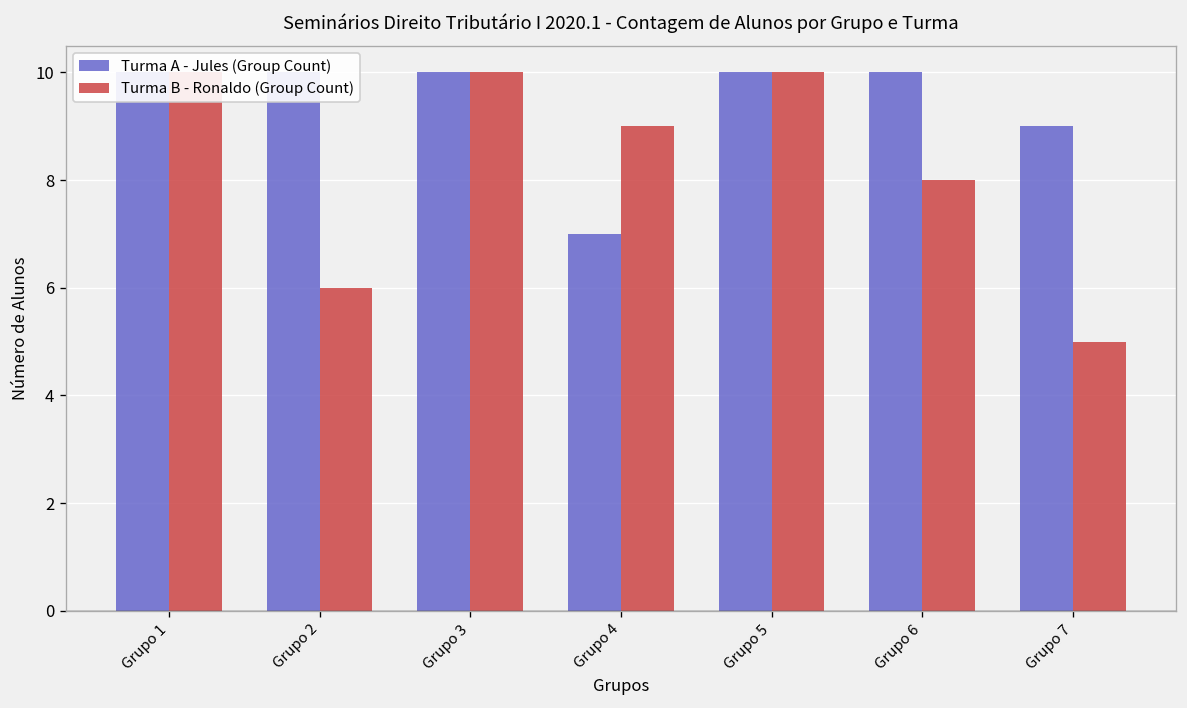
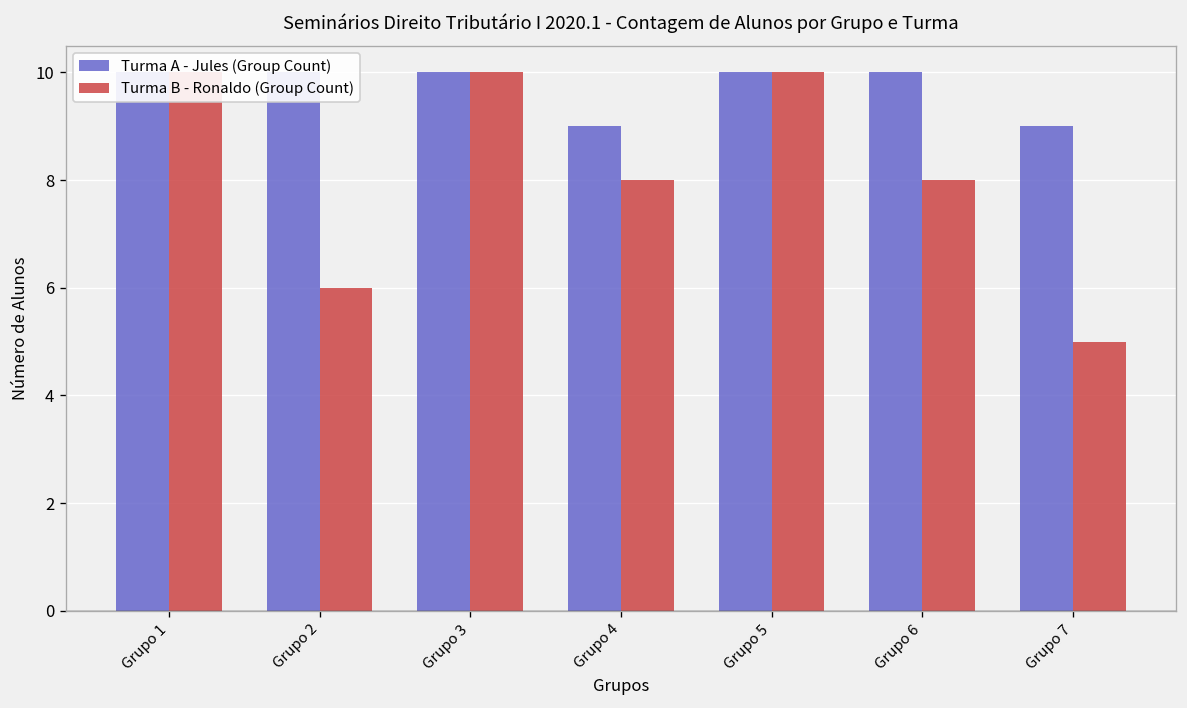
Turma A - Jules (Group Count), Grupo 4: 7 -> 9
Turma B - Ronaldo (Group Count), Grupo 4: 9 -> 8
